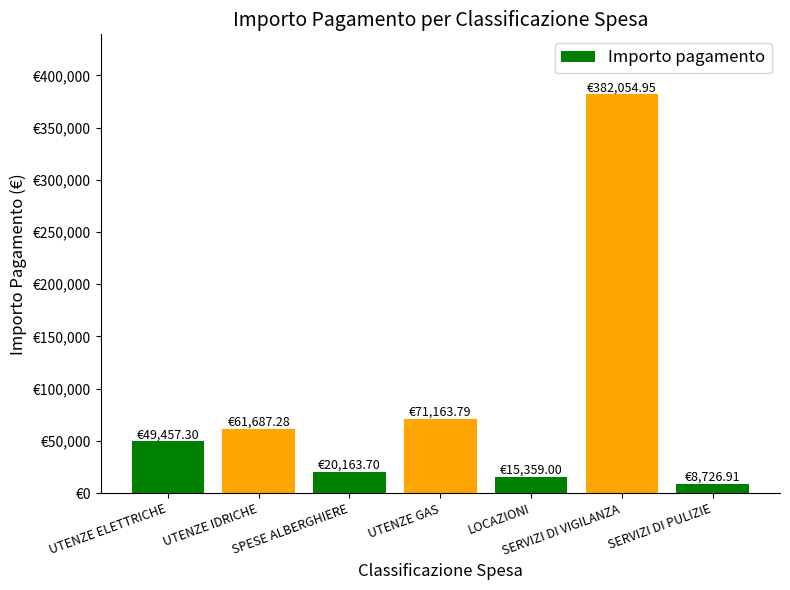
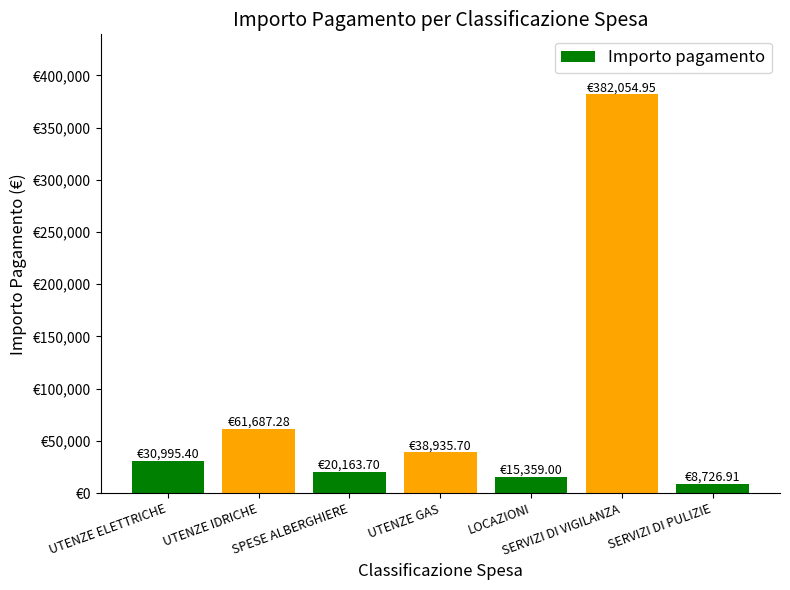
UTENZE ELETTRICHE: €49,457.30 -> €30,995.40
UTENZE GAS: €71,163.79 -> €38,935.70
